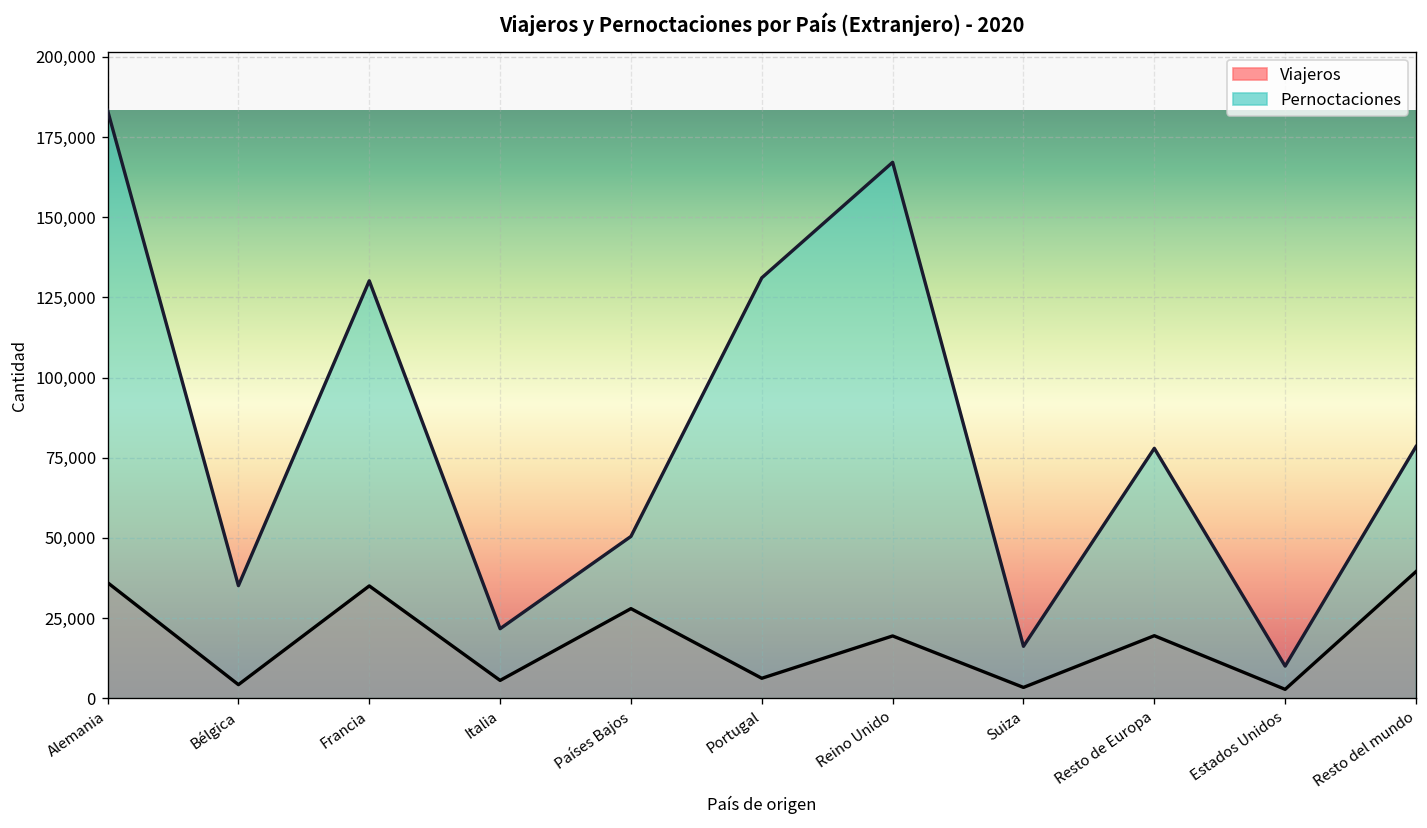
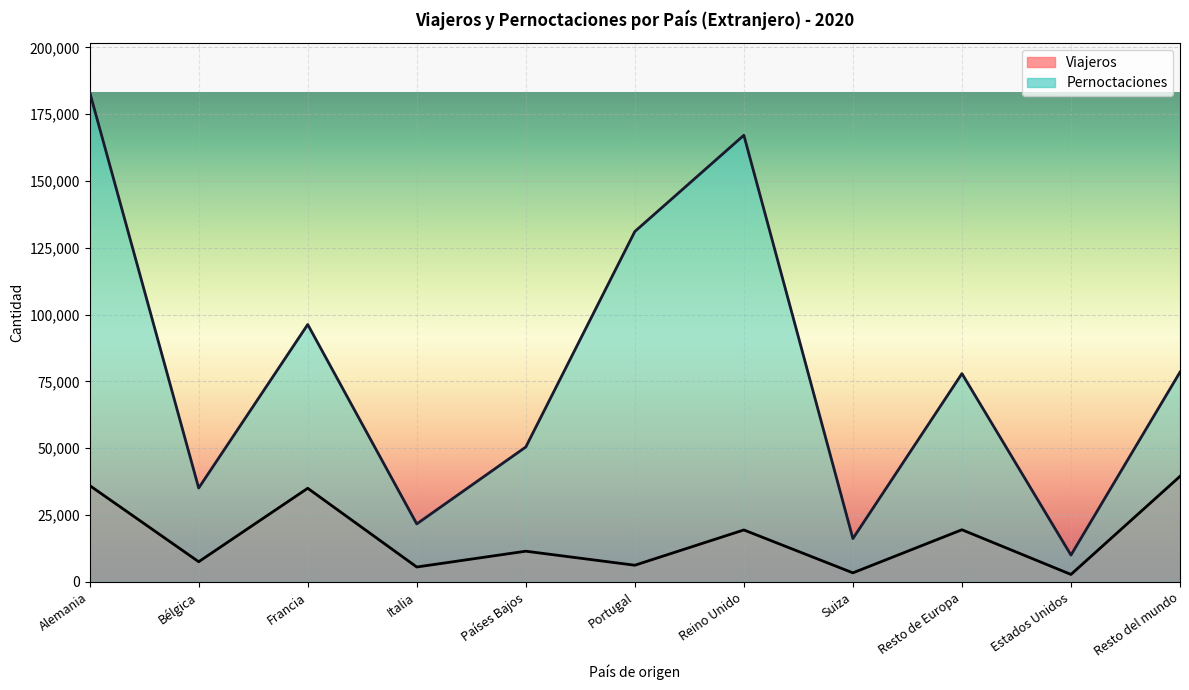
Viajeros, Bélgica: 4,000 -> 8,000
Pernoctaciones, Francia: 130,000 -> 96,000
Viajeros, Países Bajos: 28,000 -> 11,000
